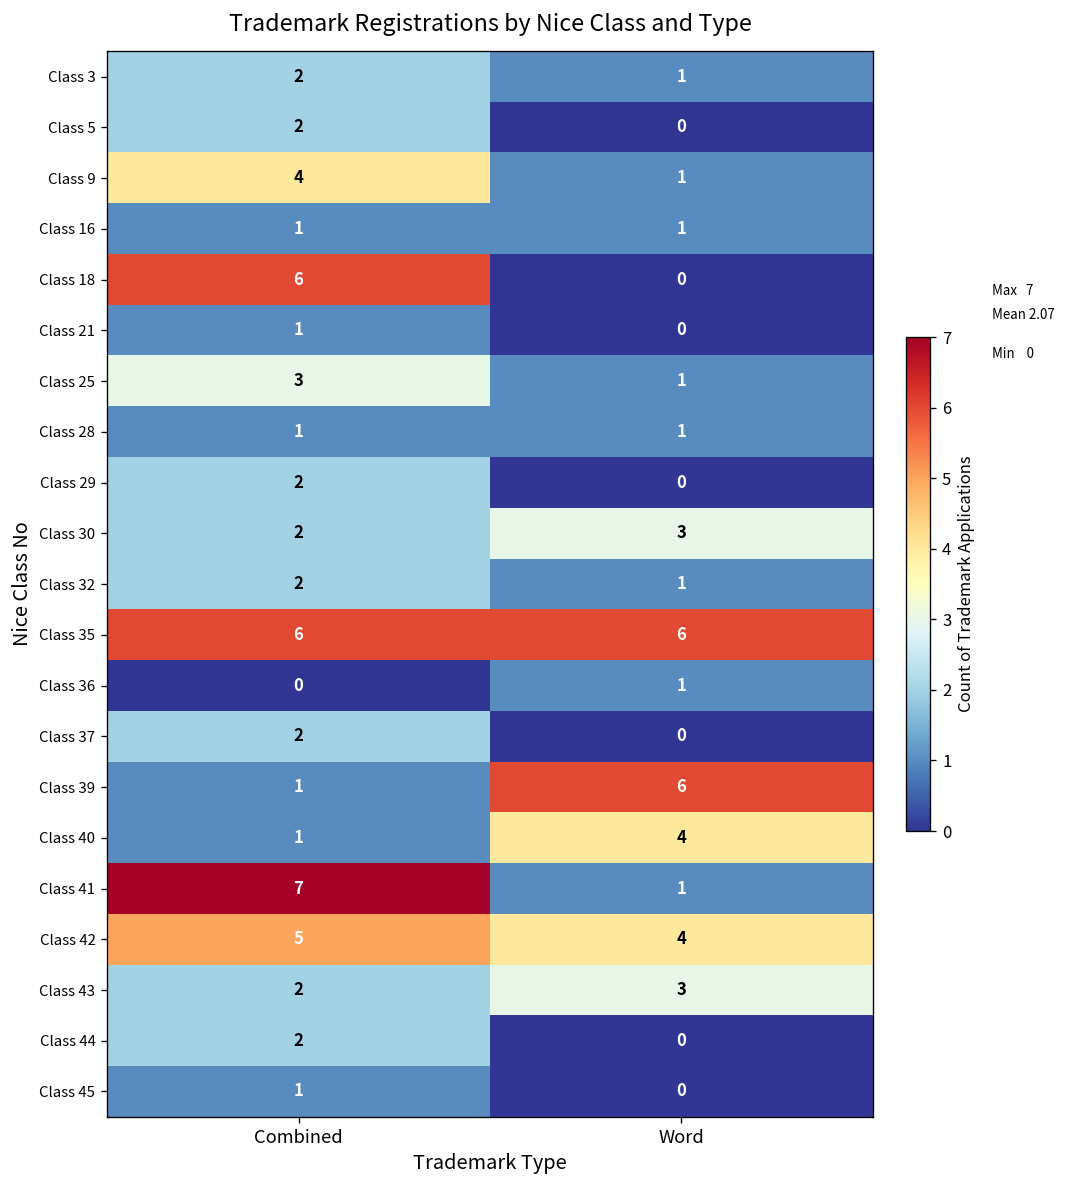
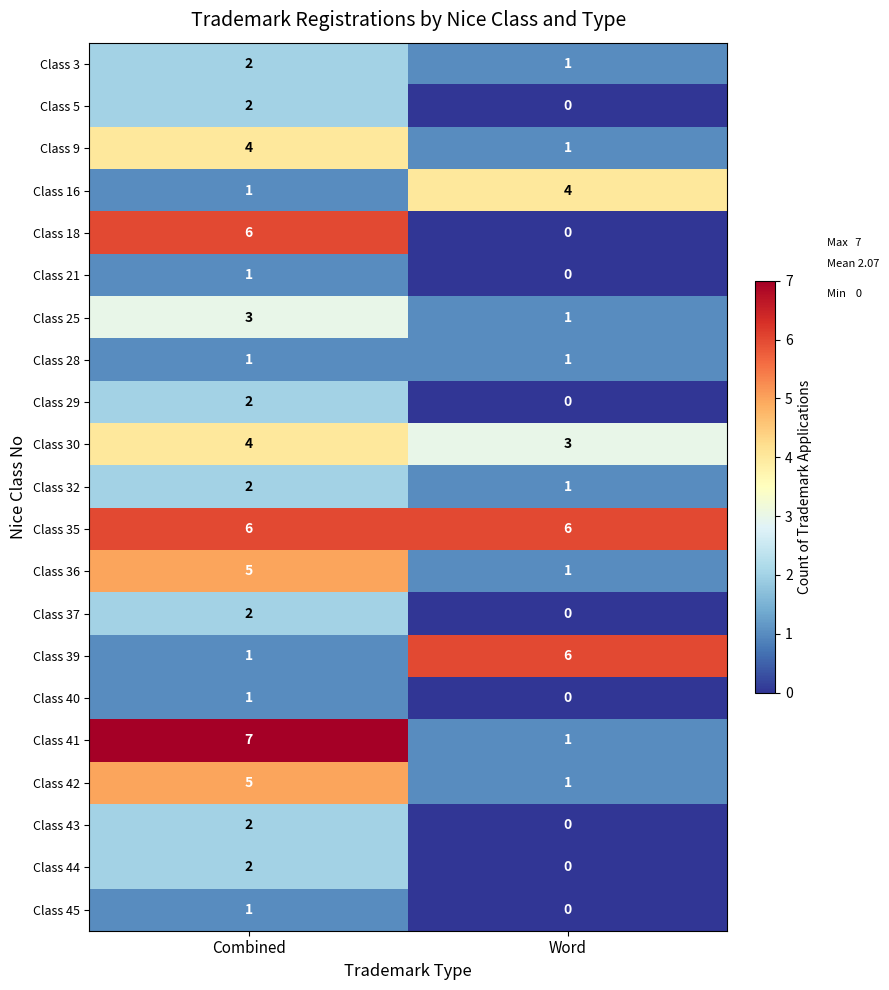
Class 16, Word: 1 -> 4
Class 30, Combined: 2 -> 4
Class 36, Combined: 0 -> 5
Class 40, Word: 4 -> 0
Class 42, Word: 4 -> 1
Class 43, Word: 3 -> 0
